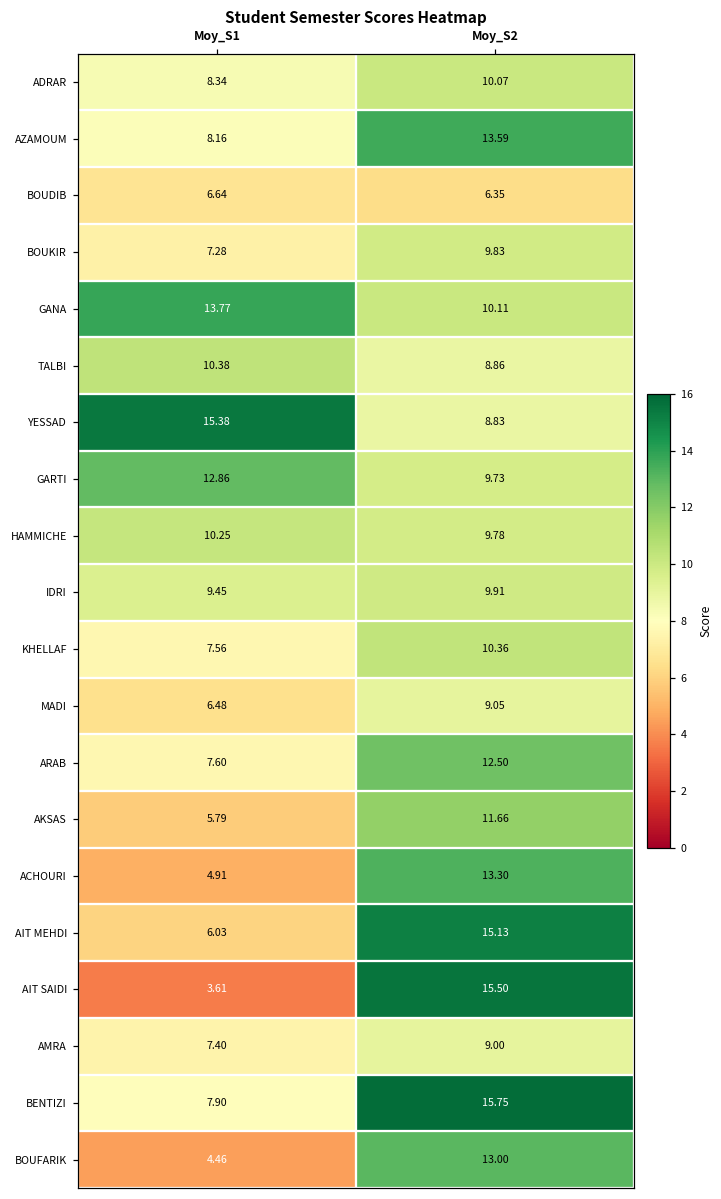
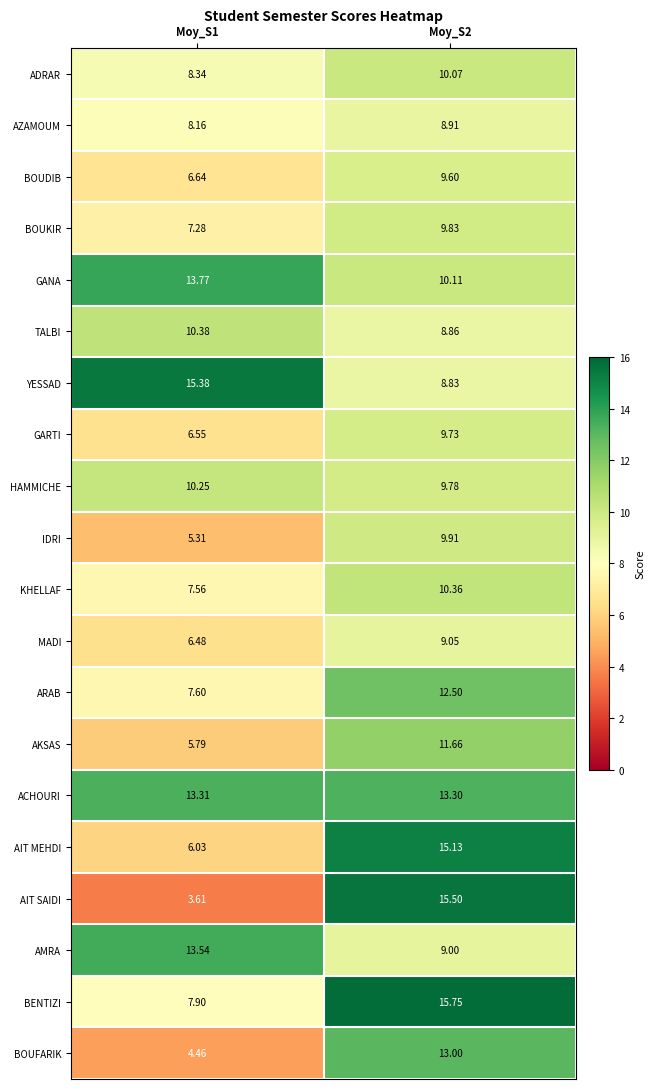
AZAMOUM, Moy_S2: 13.59 -> 8.91
BOUDIB, Moy_S2: 6.35 -> 9.60
GARTI, Moy_S1: 12.86 -> 6.55
IDRI, Moy_S1: 9.45 -> 5.31
ACHOURI, Moy_S1: 4.91 -> 13.31
AMRA, Moy_S1: 7.40 -> 13.54
